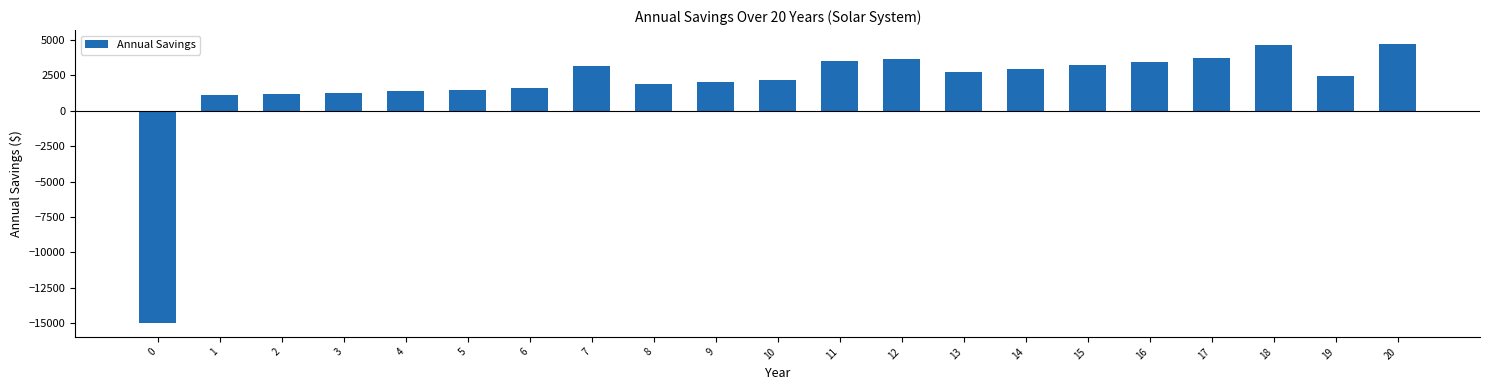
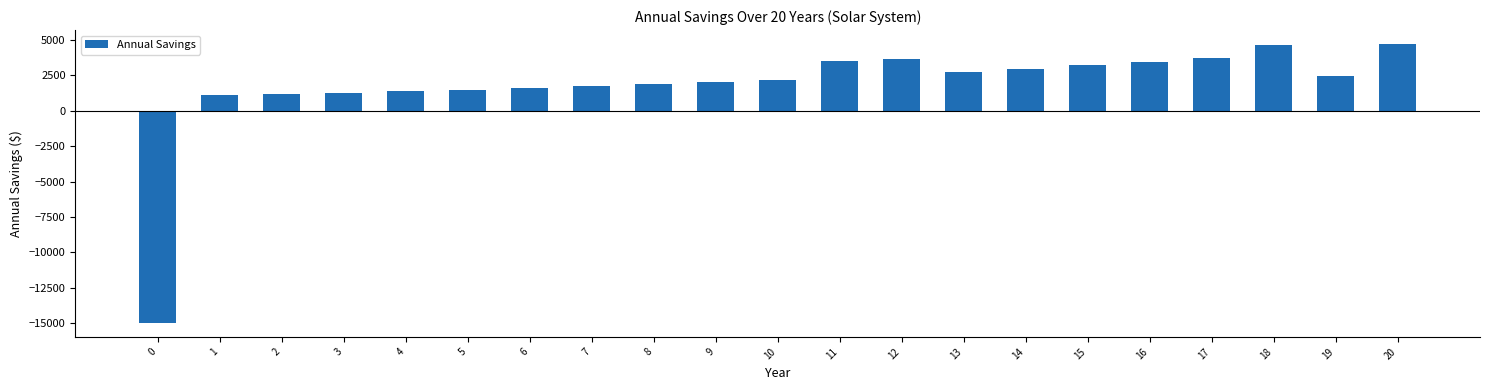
7: 3200 -> 1700
